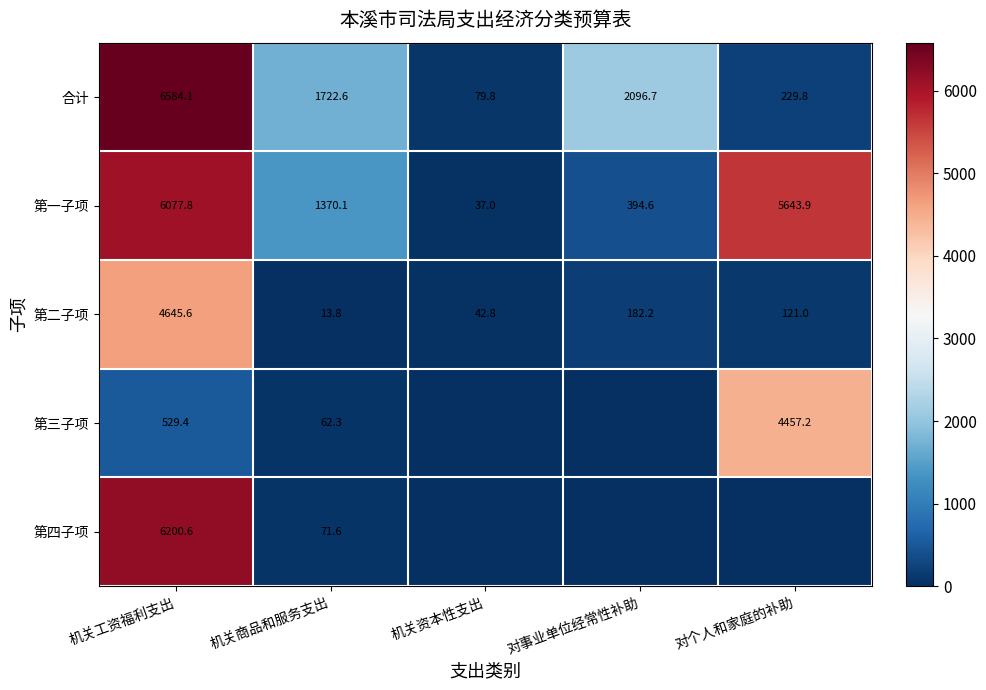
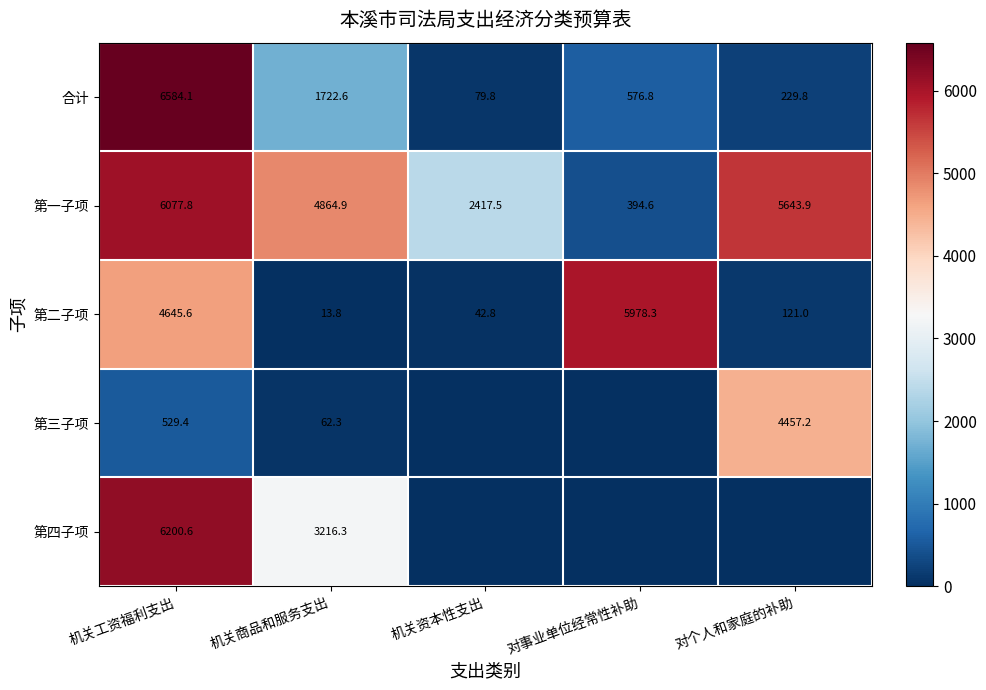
合计, 对事业单位经常性补助: 2096.7 -> 576.8
第一子项, 机关商品和服务支出: 1370.1 -> 4864.9
第一子项, 机关资本性支出: 37.0 -> 2417.5
第二子项, 对事业单位经常性补助: 182.2 -> 5978.3
第四子项, 机关商品和服务支出: 71.6 -> 3216.3
